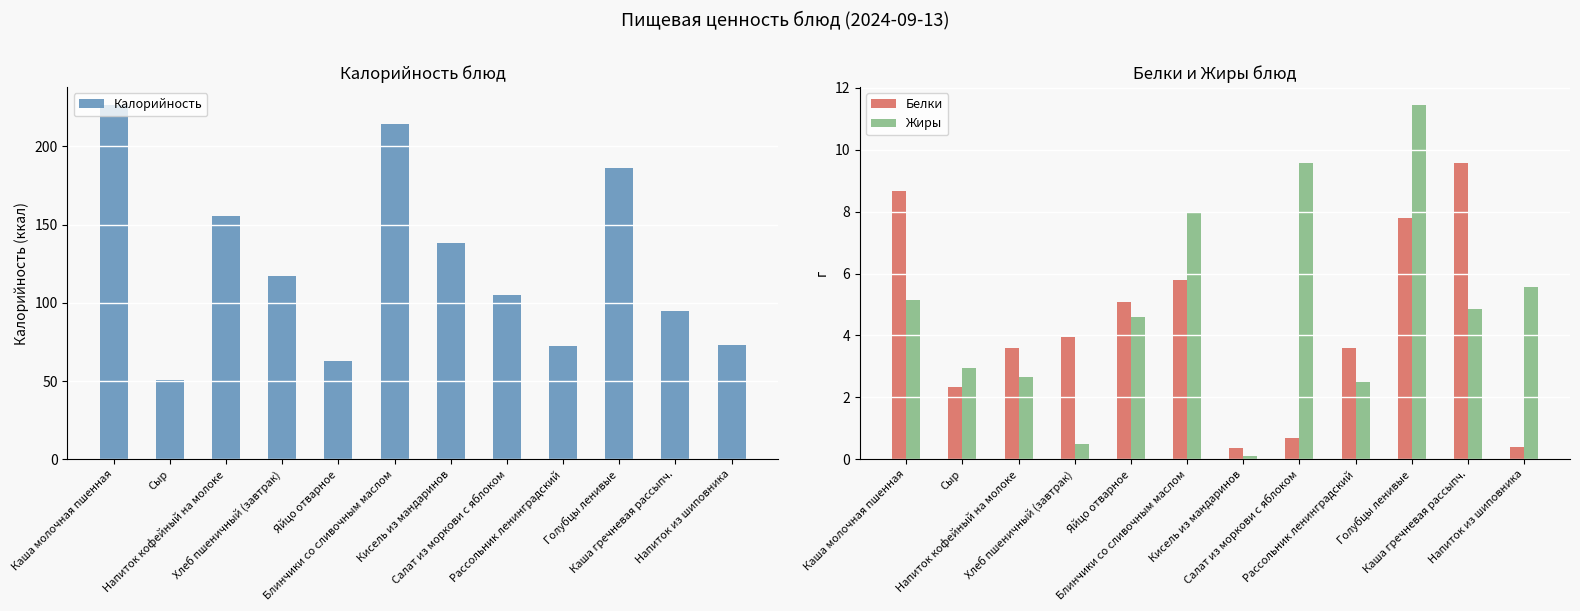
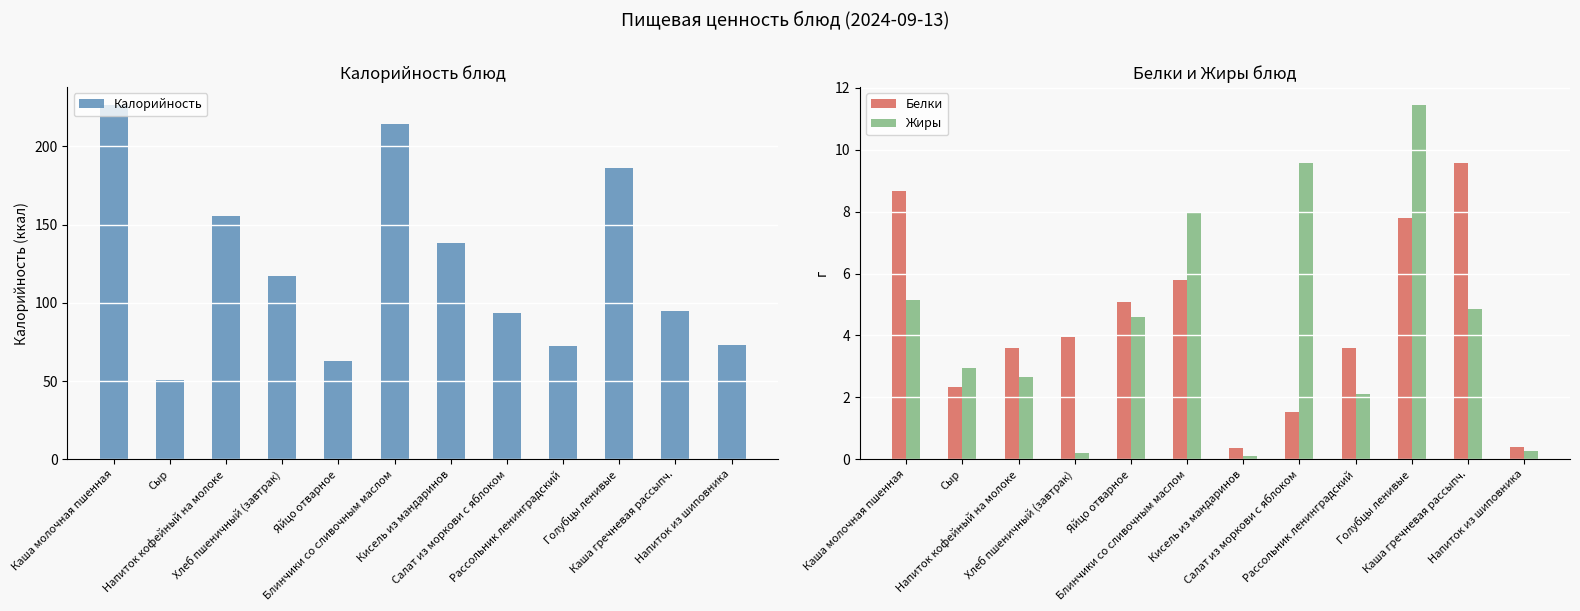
Калорийность блюд, Салат из моркови с яблоком: 105 -> 94
Белки и Жиры блюд, Жиры, Хлеб пшеничный (завтрак): 0.5 -> 0.2
Белки и Жиры блюд, Белки, Салат из моркови с яблоком: 0.7 -> 1.5
Белки и Жиры блюд, Жиры, Рассольник ленинградский: 2.5 -> 2.1
Белки и Жиры блюд, Жиры, Напиток из шиповника: 5.6 -> 0.3
